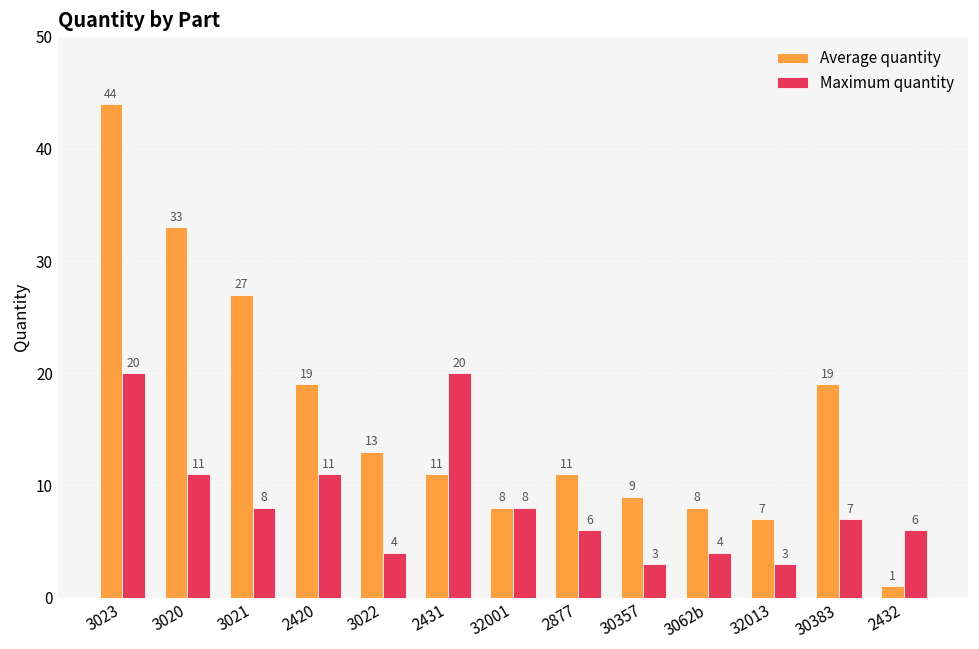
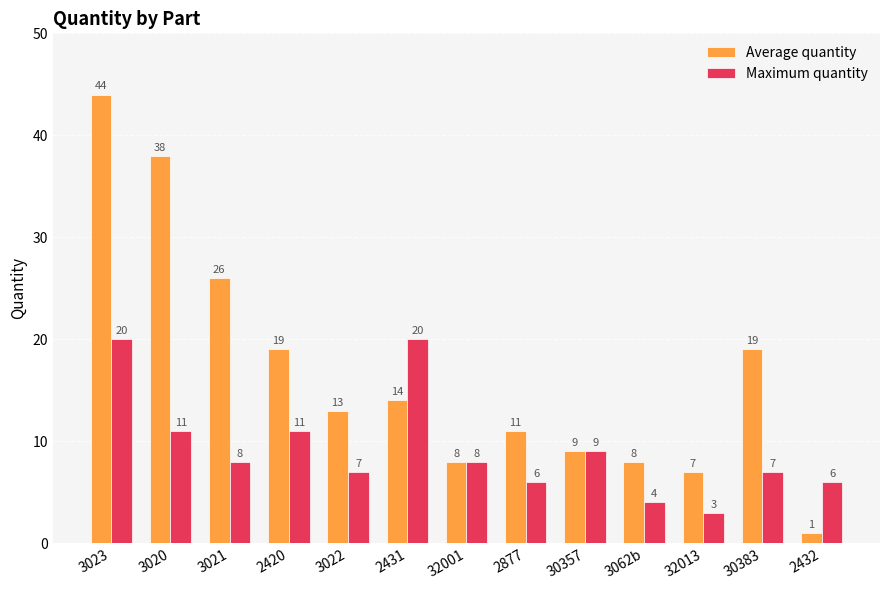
Average quantity, 3020: 33 -> 38
Average quantity, 3021: 27 -> 26
Maximum quantity, 3022: 4 -> 7
Average quantity, 2431: 11 -> 14
Maximum quantity, 30357: 3 -> 9
